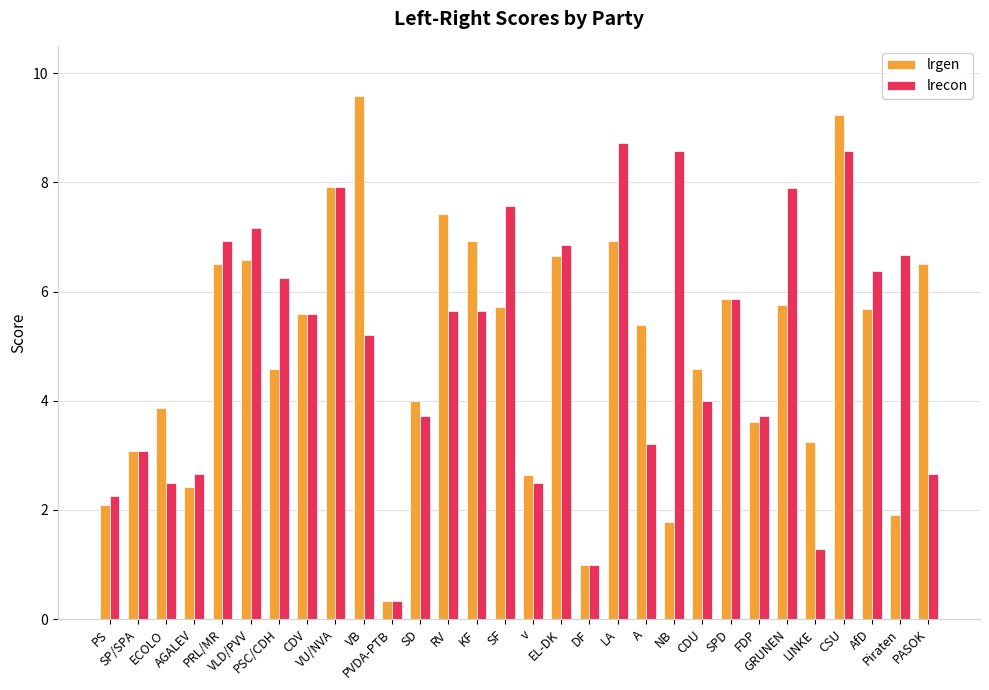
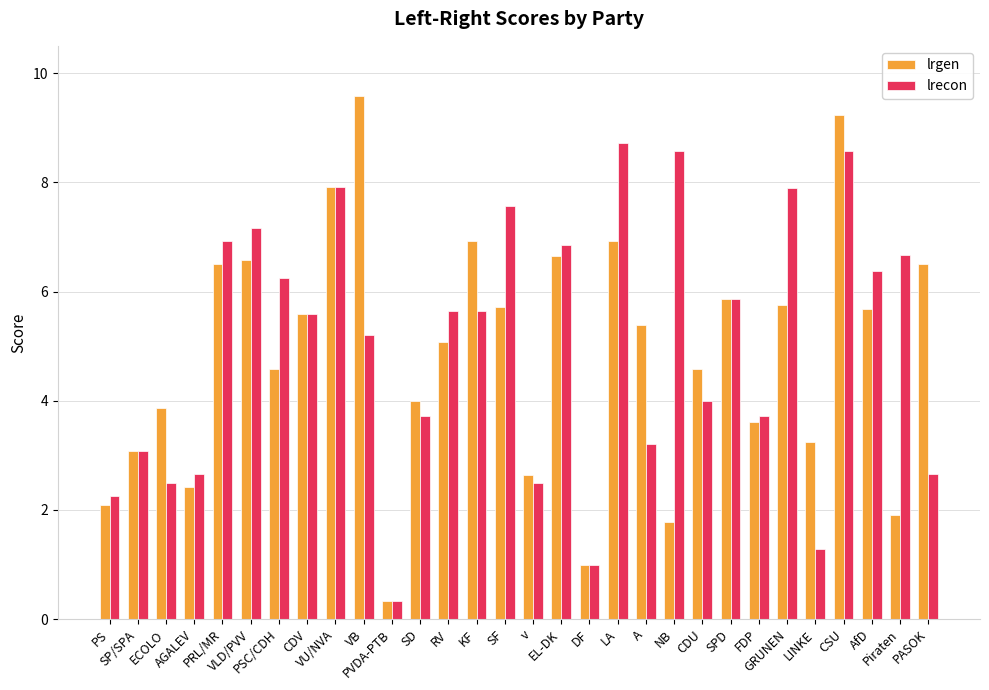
lrgen, RV: 7.4 -> 5.1
